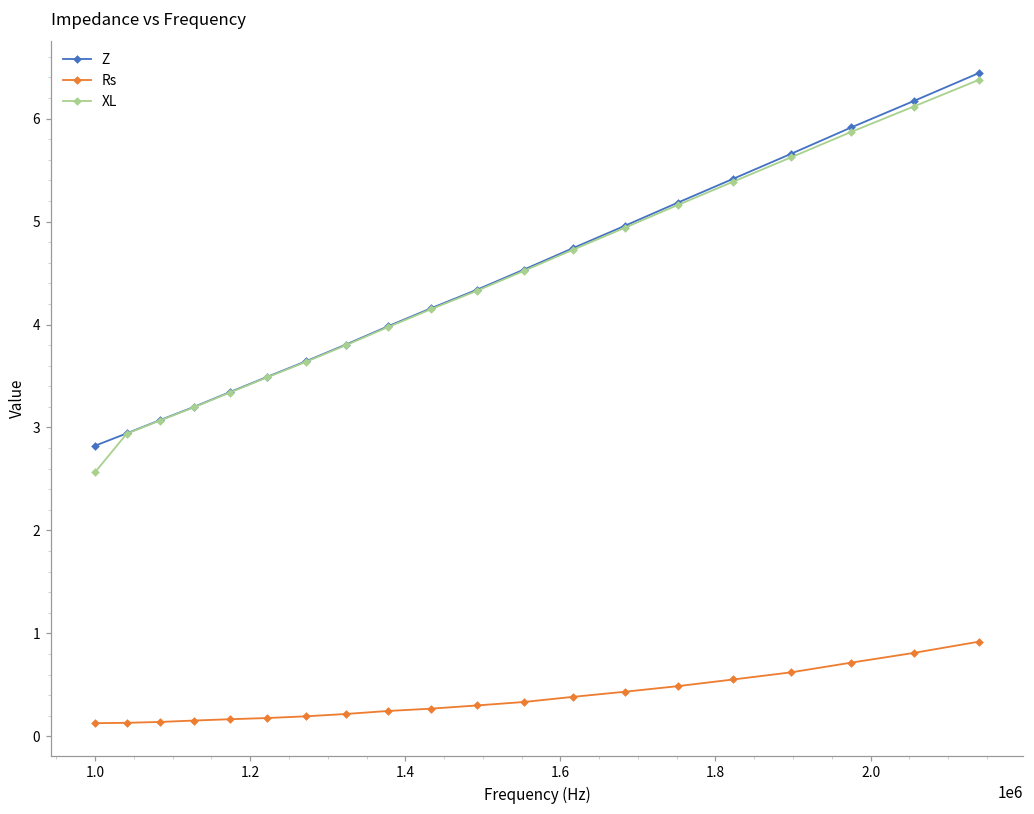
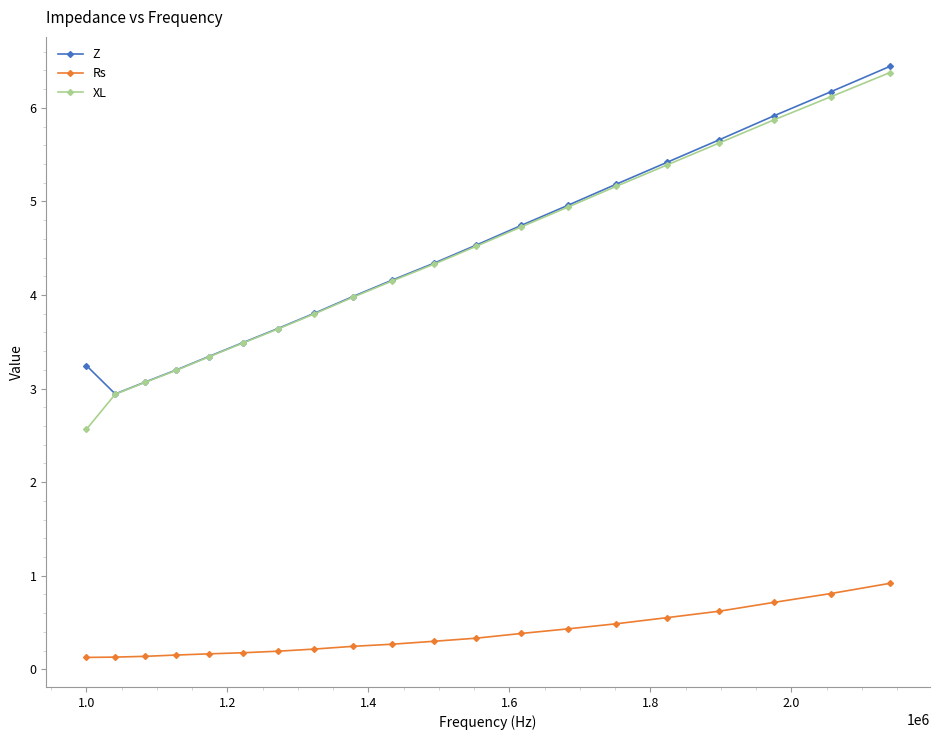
Z, 1.0: 2.8 -> 3.2
